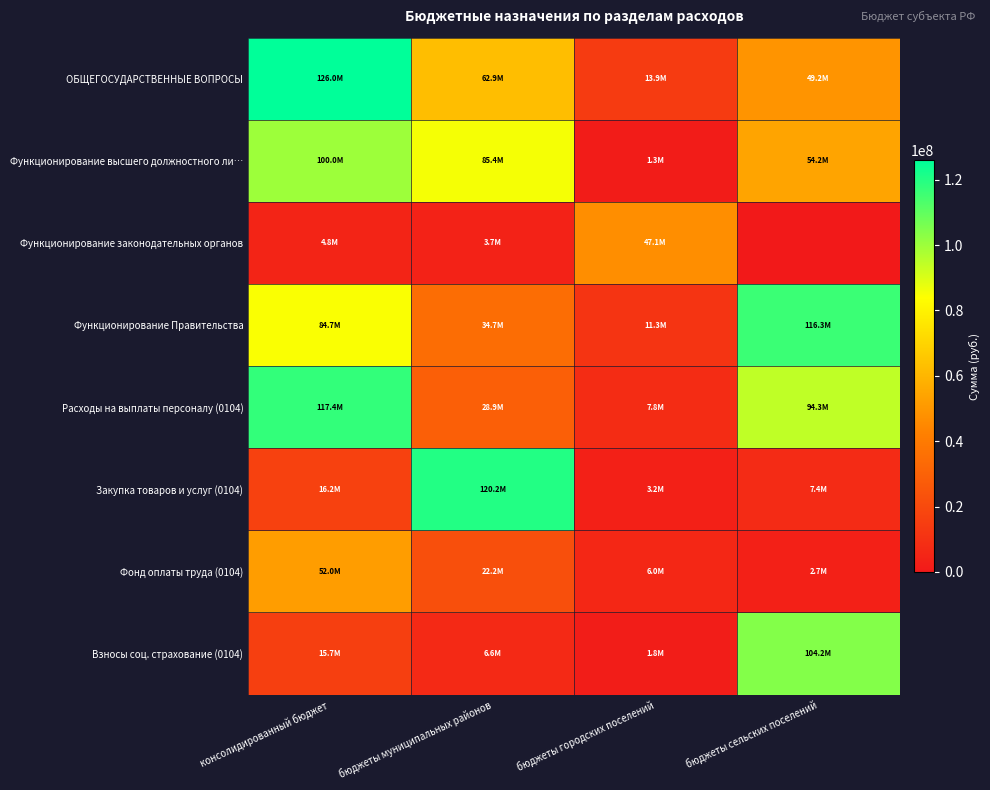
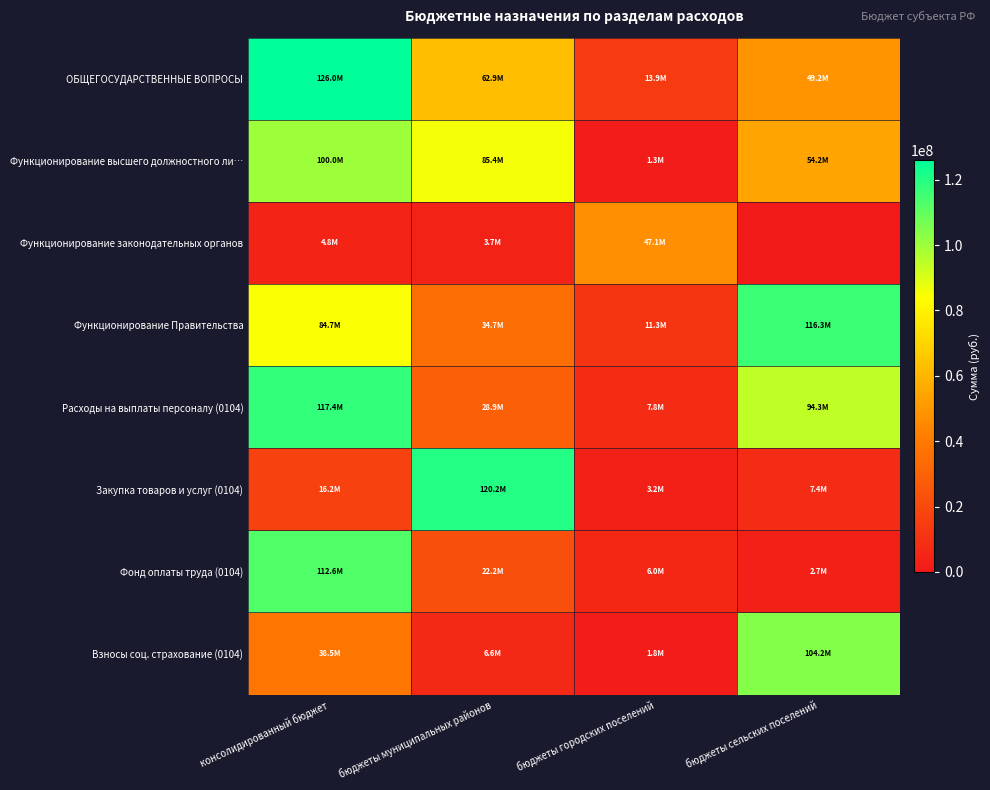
Фонд оплаты труда (0104), консолидированный бюджет: 52.0M -> 112.6M
Взносы соц. страхование (0104), консолидированный бюджет: 15.7M -> 38.5M
